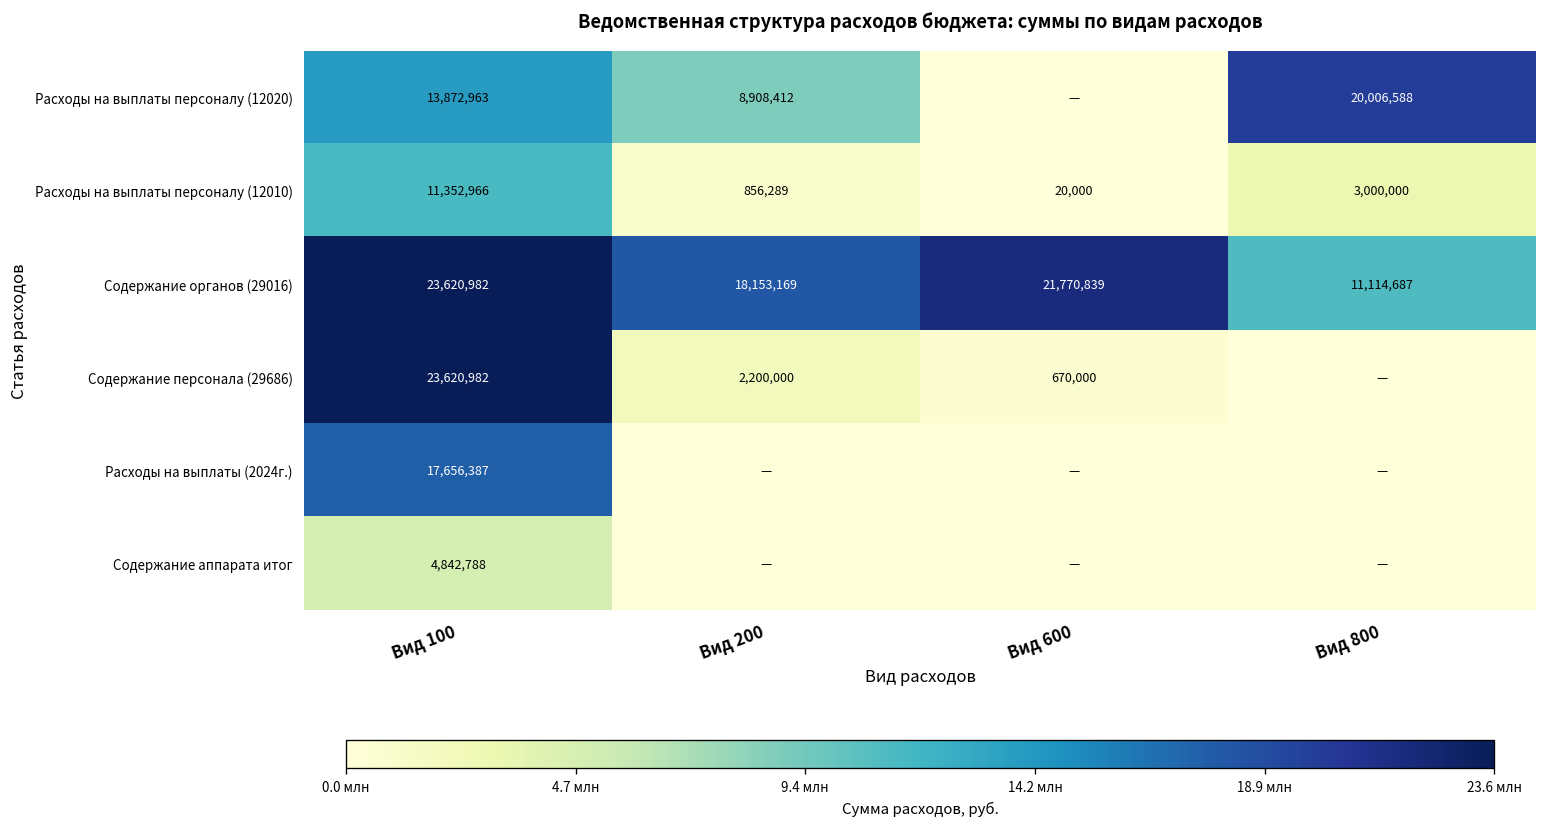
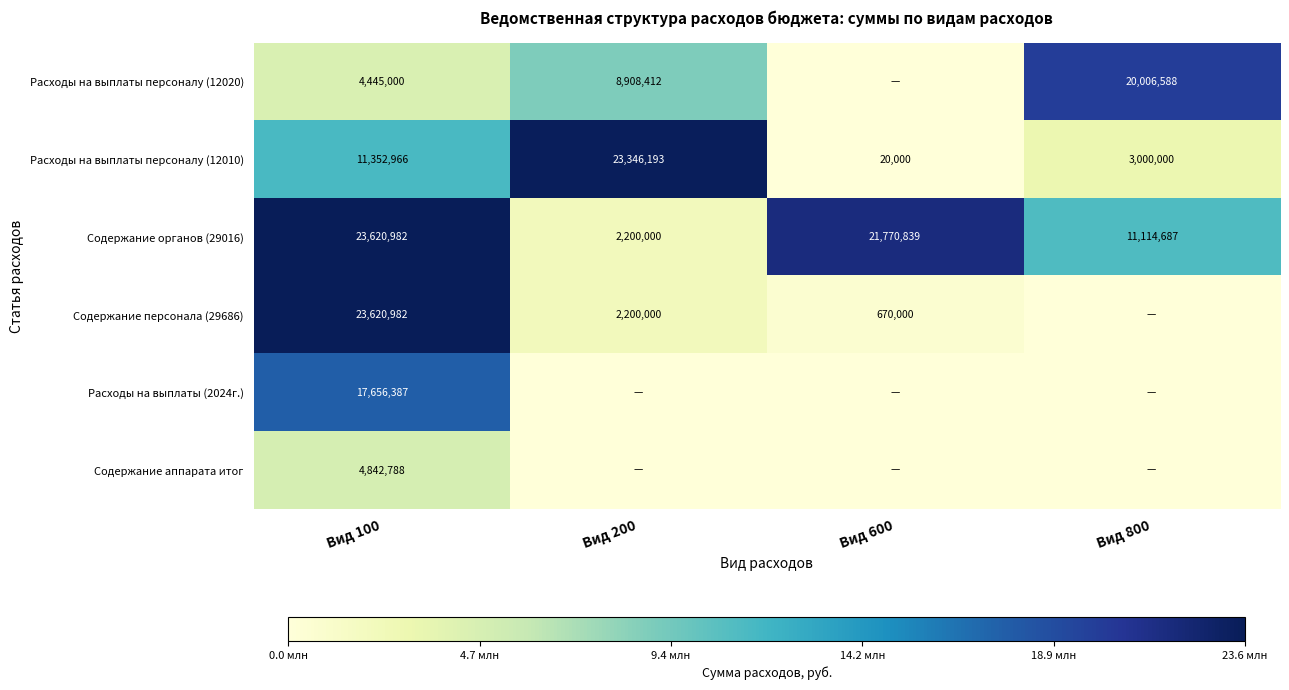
Расходы на выплаты персоналу (12020), Вид 100: 13,872,963 -> 4,445,000
Расходы на выплаты персоналу (12010), Вид 200: 856,289 -> 23,346,193
Содержание органов (29016), Вид 200: 18,153,169 -> 2,200,000
